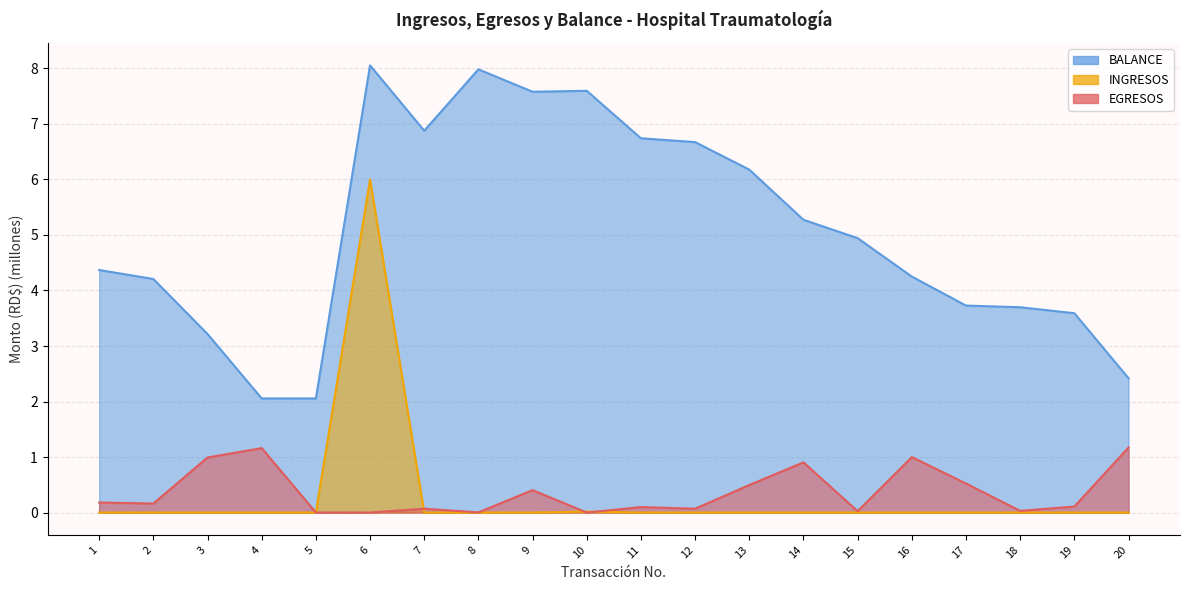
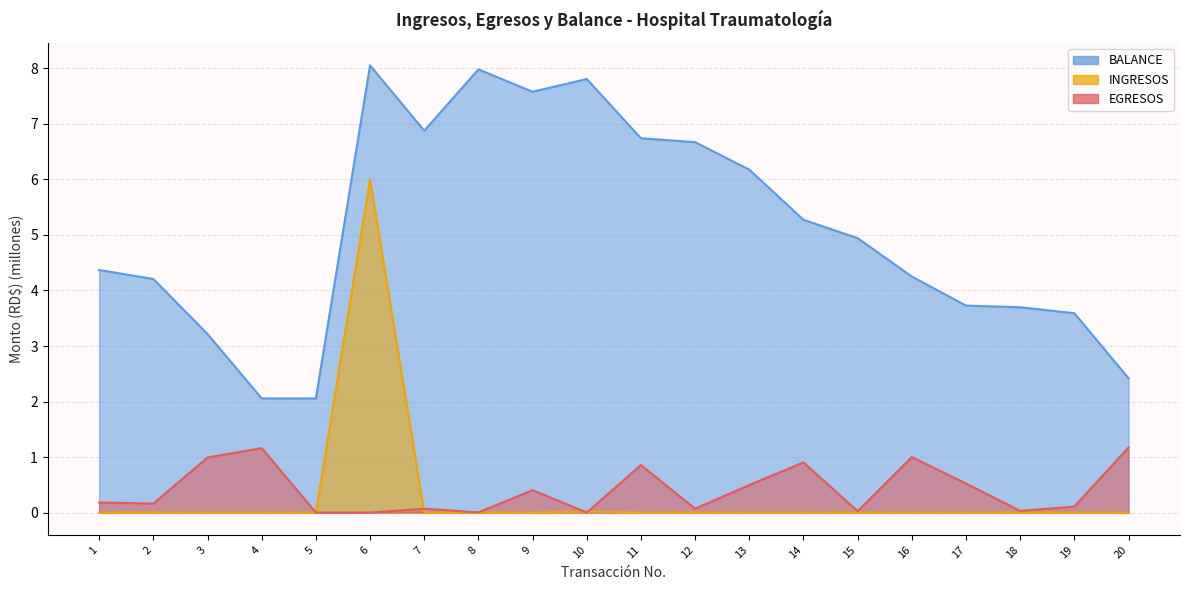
BALANCE, 10: 7.6 -> 7.8
EGRESOS, 11: 0.1 -> 0.9
